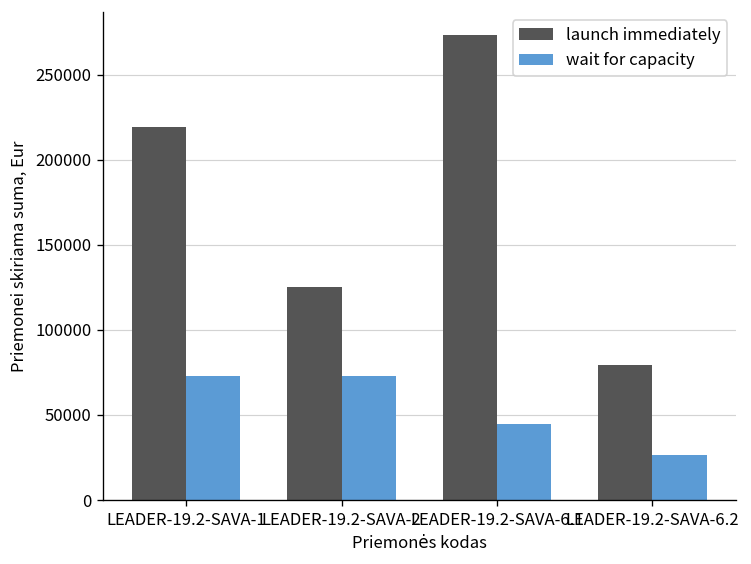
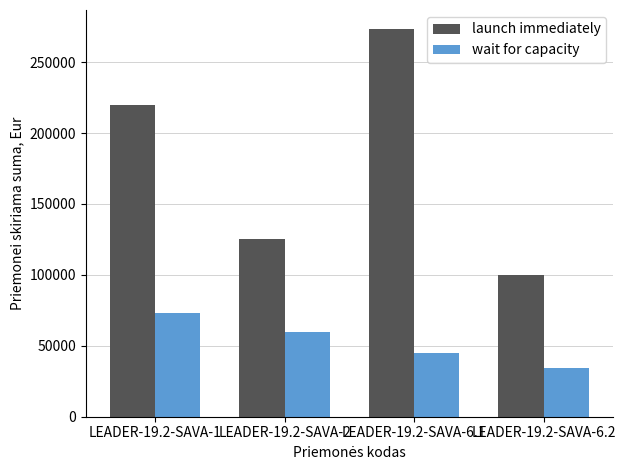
wait for capacity, LEADER-19.2-SAVA-2: 73000 -> 60000
launch immediately, LEADER-19.2-SAVA-6.2: 79000 -> 100000
wait for capacity, LEADER-19.2-SAVA-6.2: 27000 -> 34000
